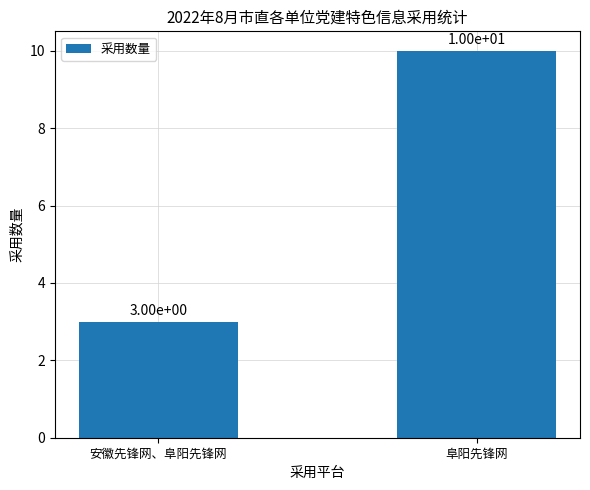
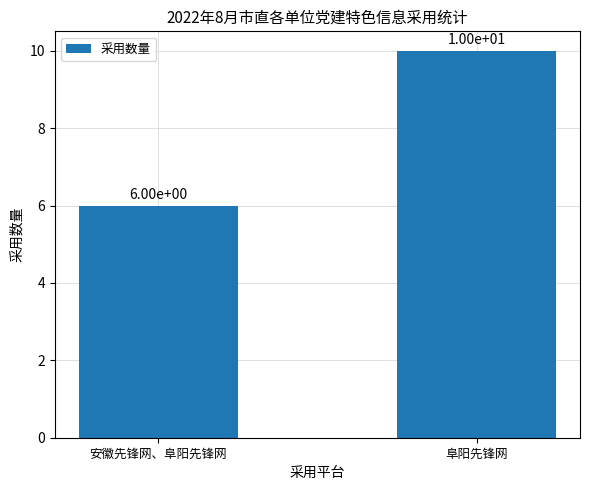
安徽先锋网、阜阳先锋网: 3.00e+00 -> 6.00e+00
